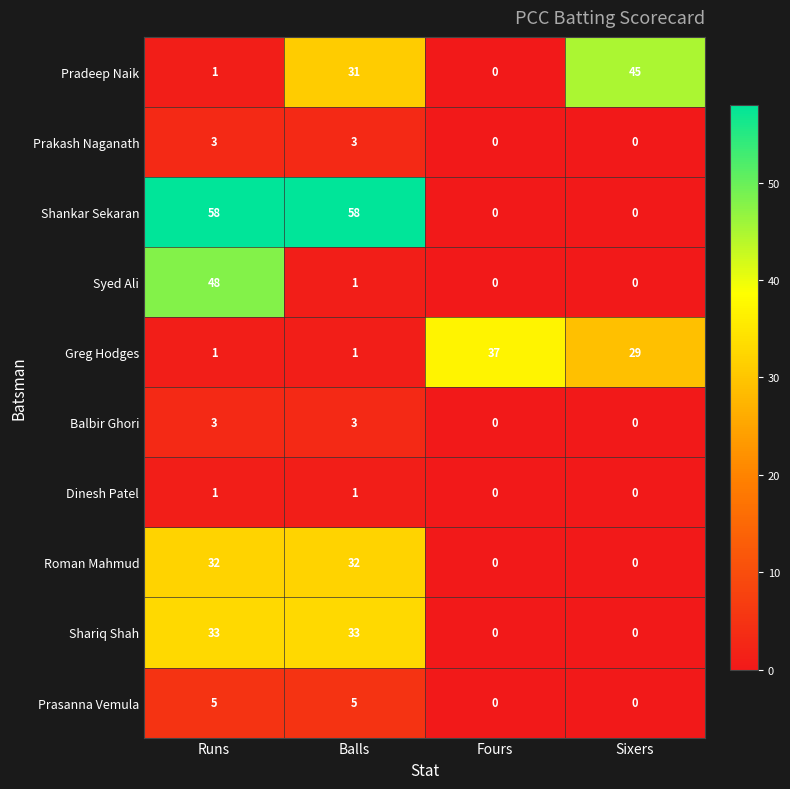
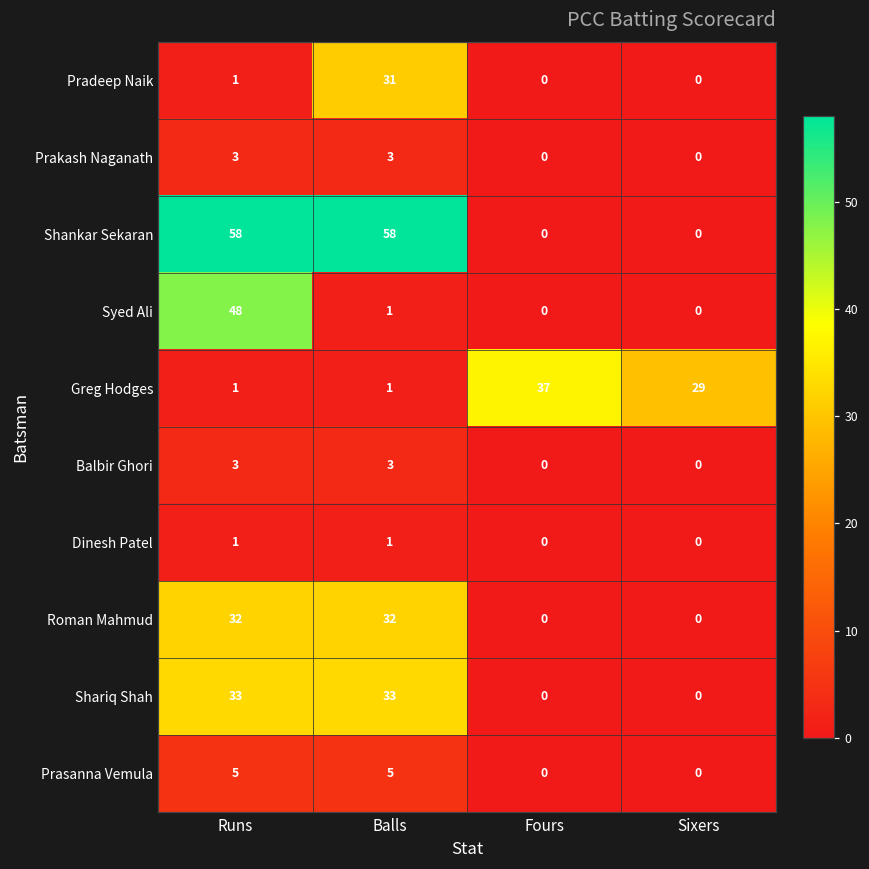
Pradeep Naik, Sixers: 45 -> 0
